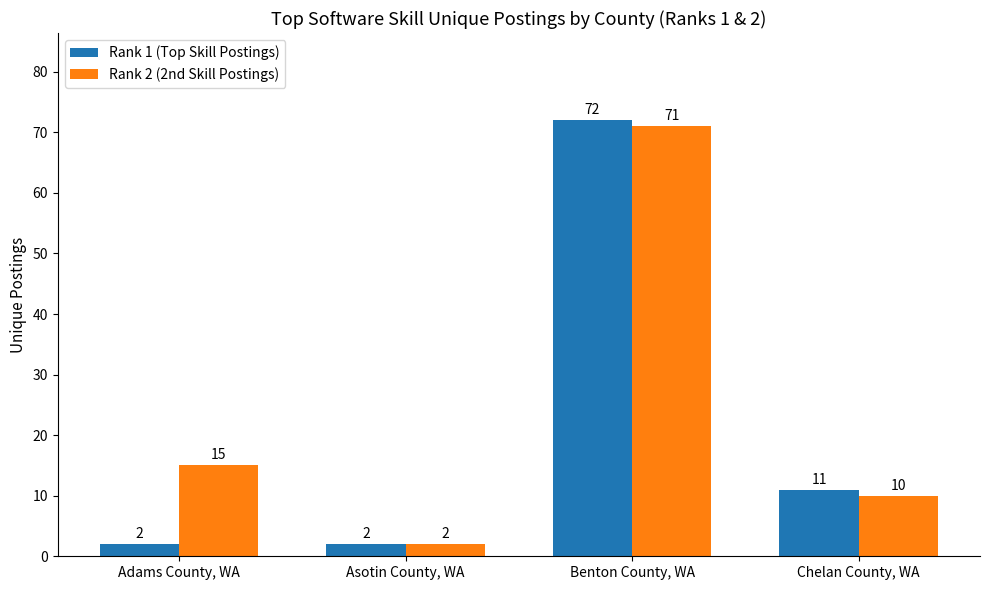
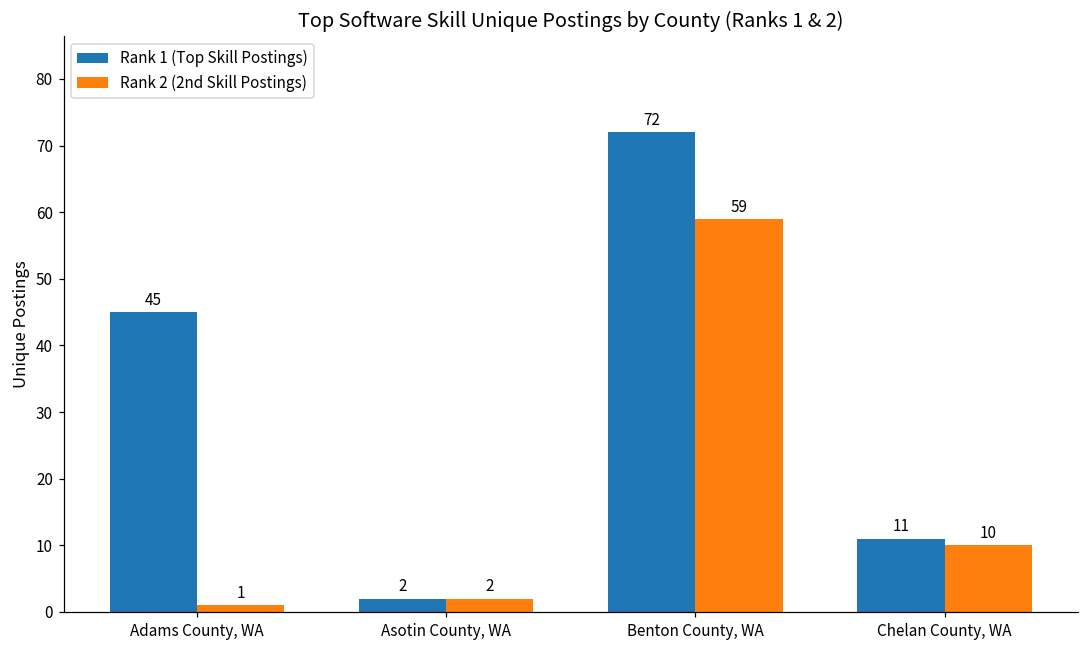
Rank 1 (Top Skill Postings), Adams County, WA: 2 -> 45
Rank 2 (2nd Skill Postings), Adams County, WA: 15 -> 1
Rank 2 (2nd Skill Postings), Benton County, WA: 71 -> 59
